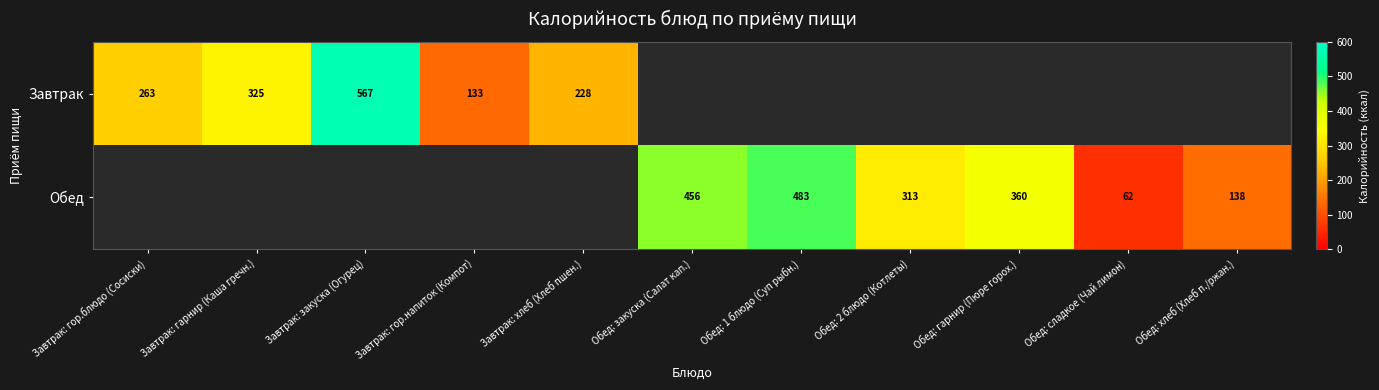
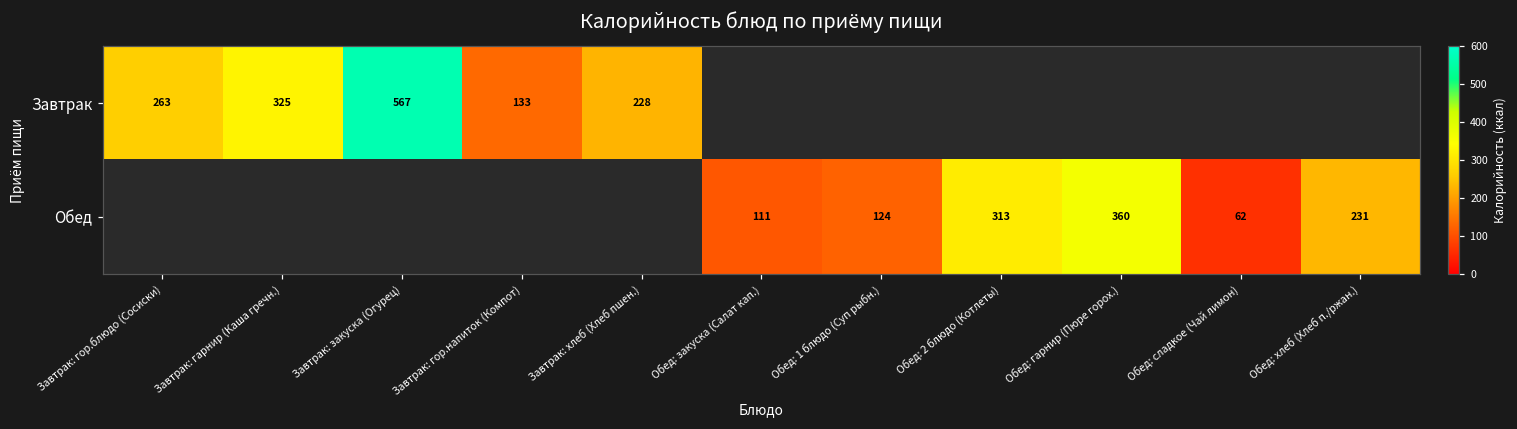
Обед, Обед: закуска (Салат кап.): 456 -> 111
Обед, Обед: 1 блюдо (Суп рыбн.): 483 -> 124
Обед, Обед: хлеб (Хлеб п./ржан.): 138 -> 231
